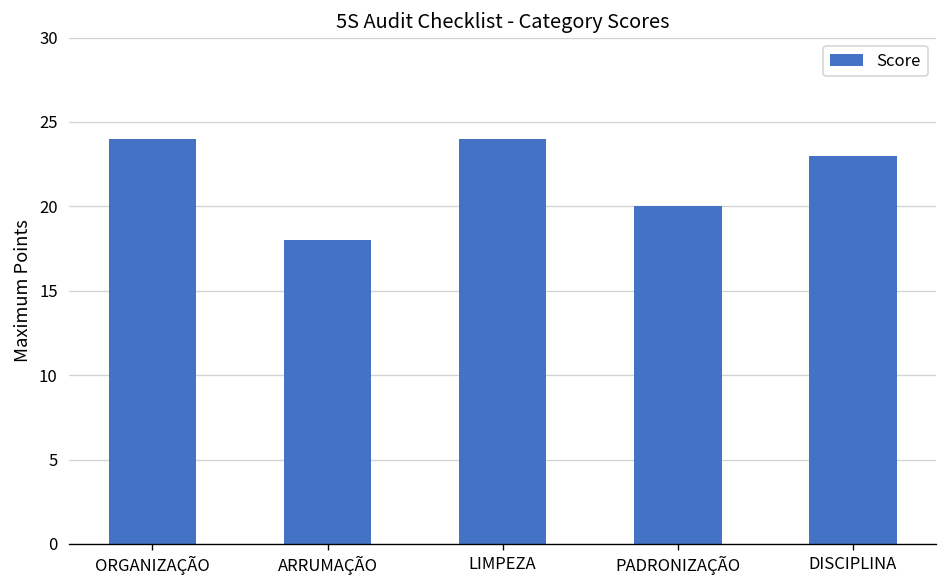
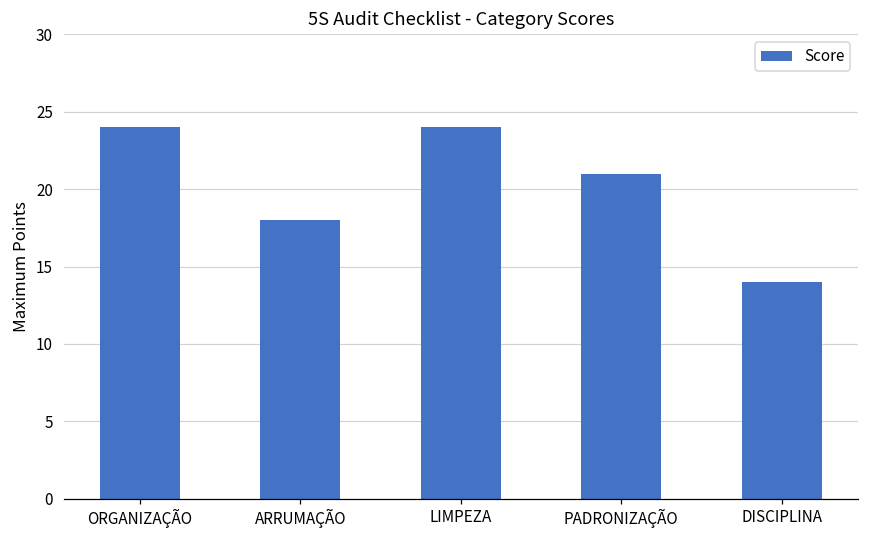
PADRONIZAÇÃO: 20 -> 21
DISCIPLINA: 23 -> 14
